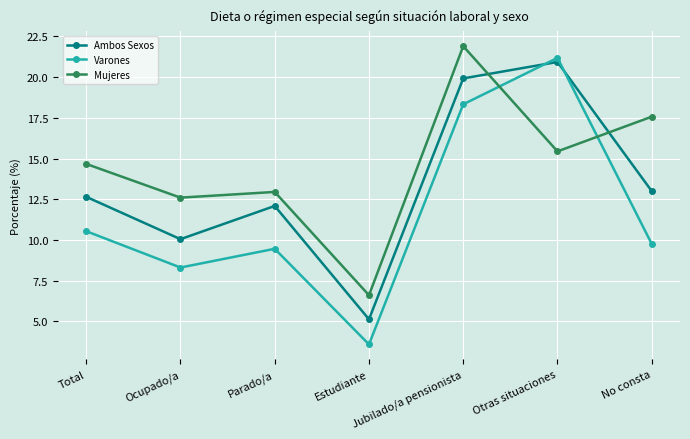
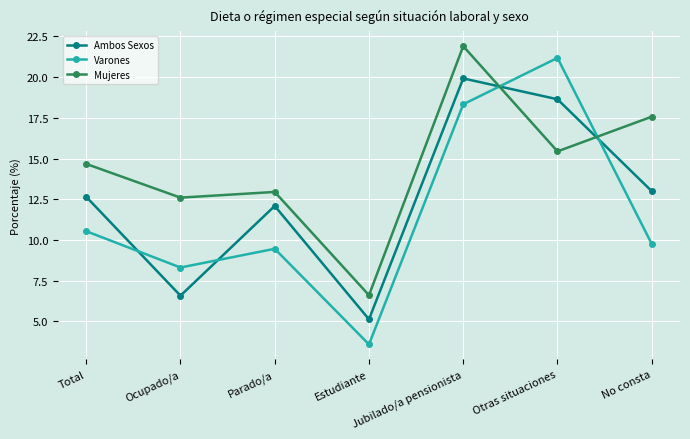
Ambos Sexos, Ocupado/a: 10.1 -> 6.6
Ambos Sexos, Otras situaciones: 20.9 -> 18.6
